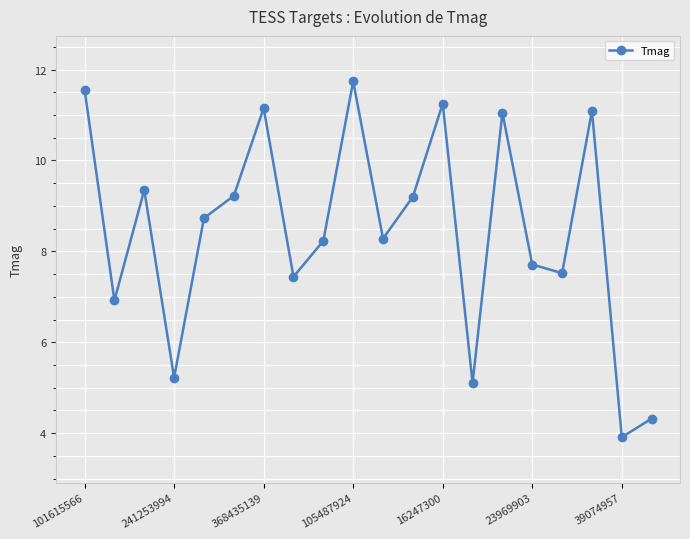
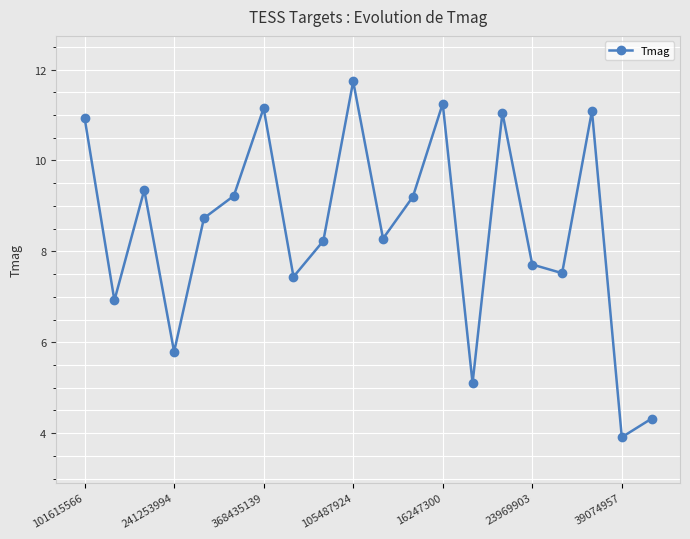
101615566: 11.6 -> 10.9
241253994: 5.2 -> 5.8
